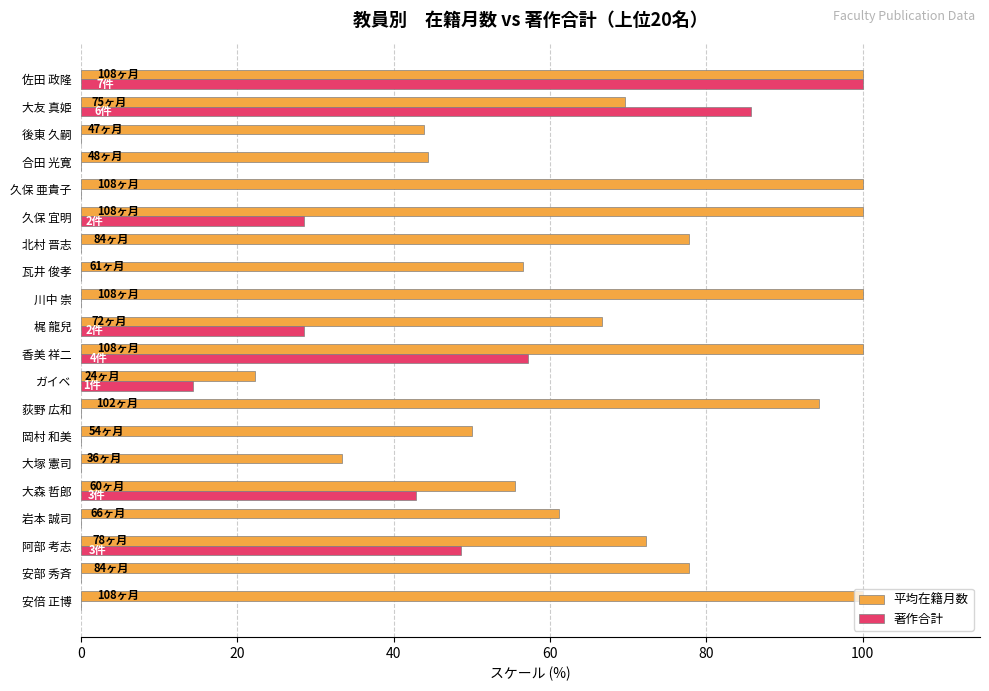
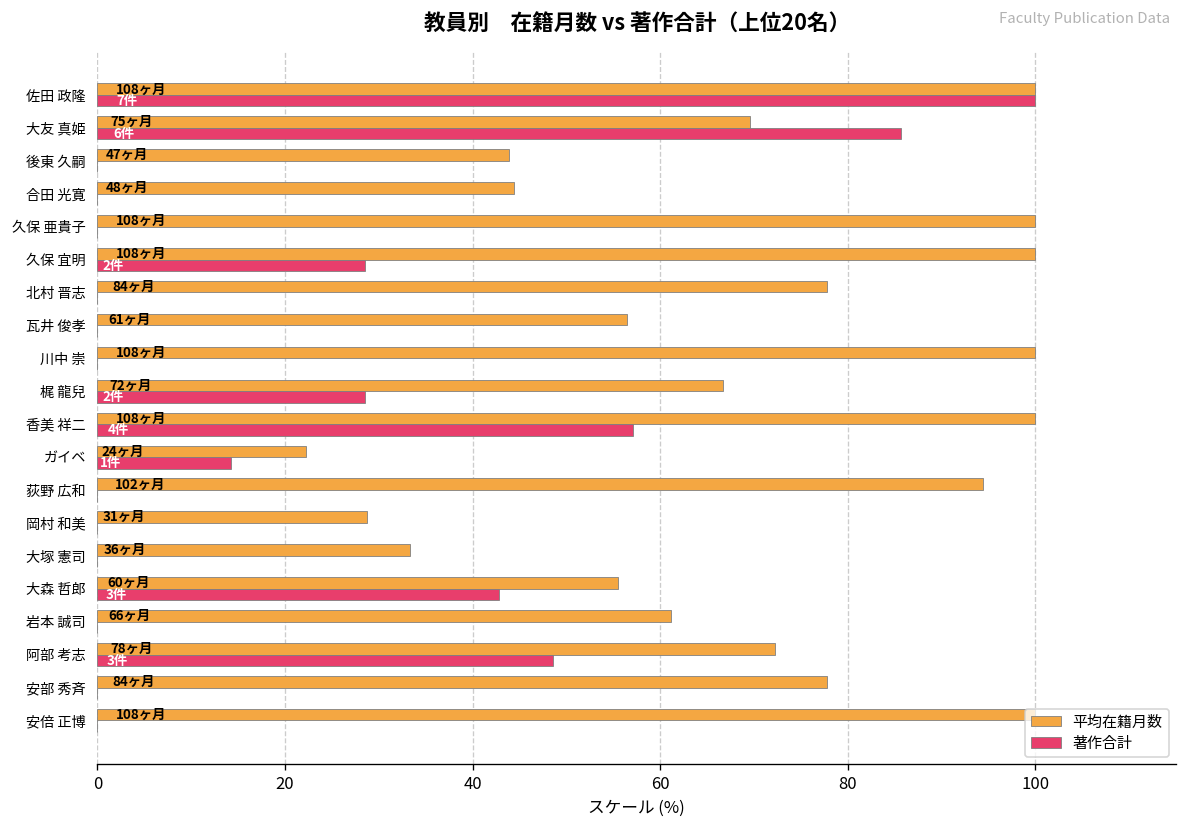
平均在籍月数, 岡村 和美: 54 -> 31
